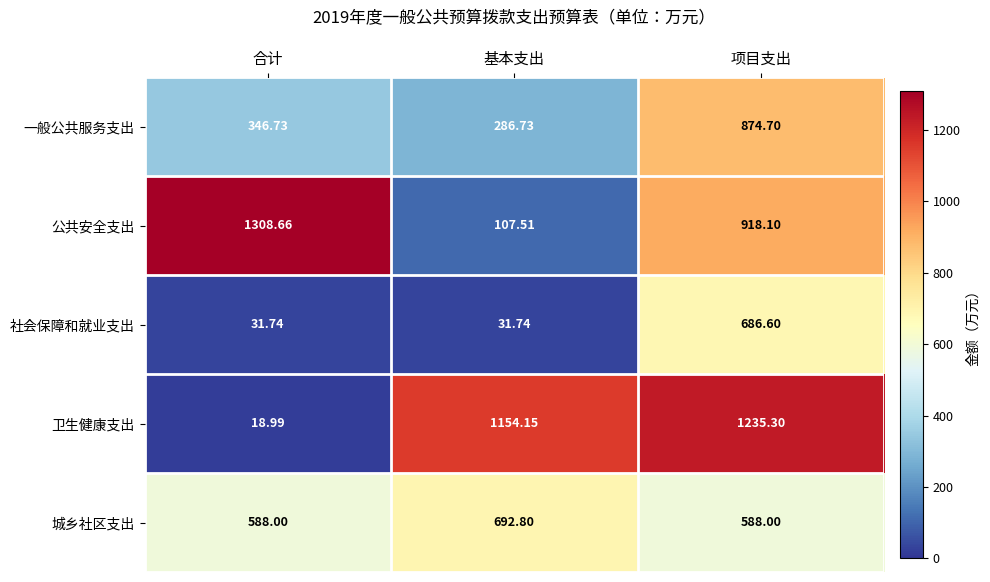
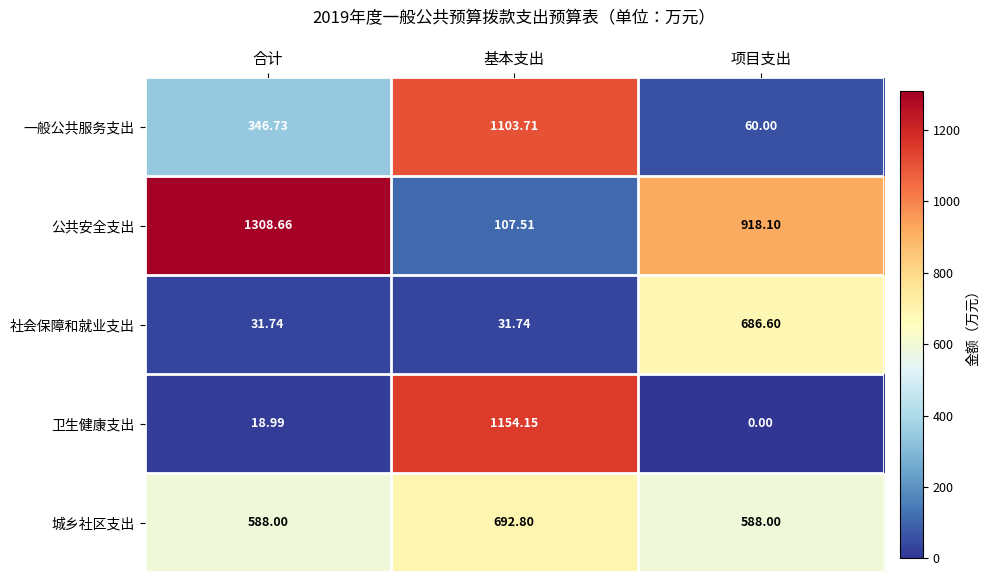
一般公共服务支出, 基本支出: 286.73 -> 1103.71
一般公共服务支出, 项目支出: 874.70 -> 60.00
卫生健康支出, 项目支出: 1235.30 -> 0.00
